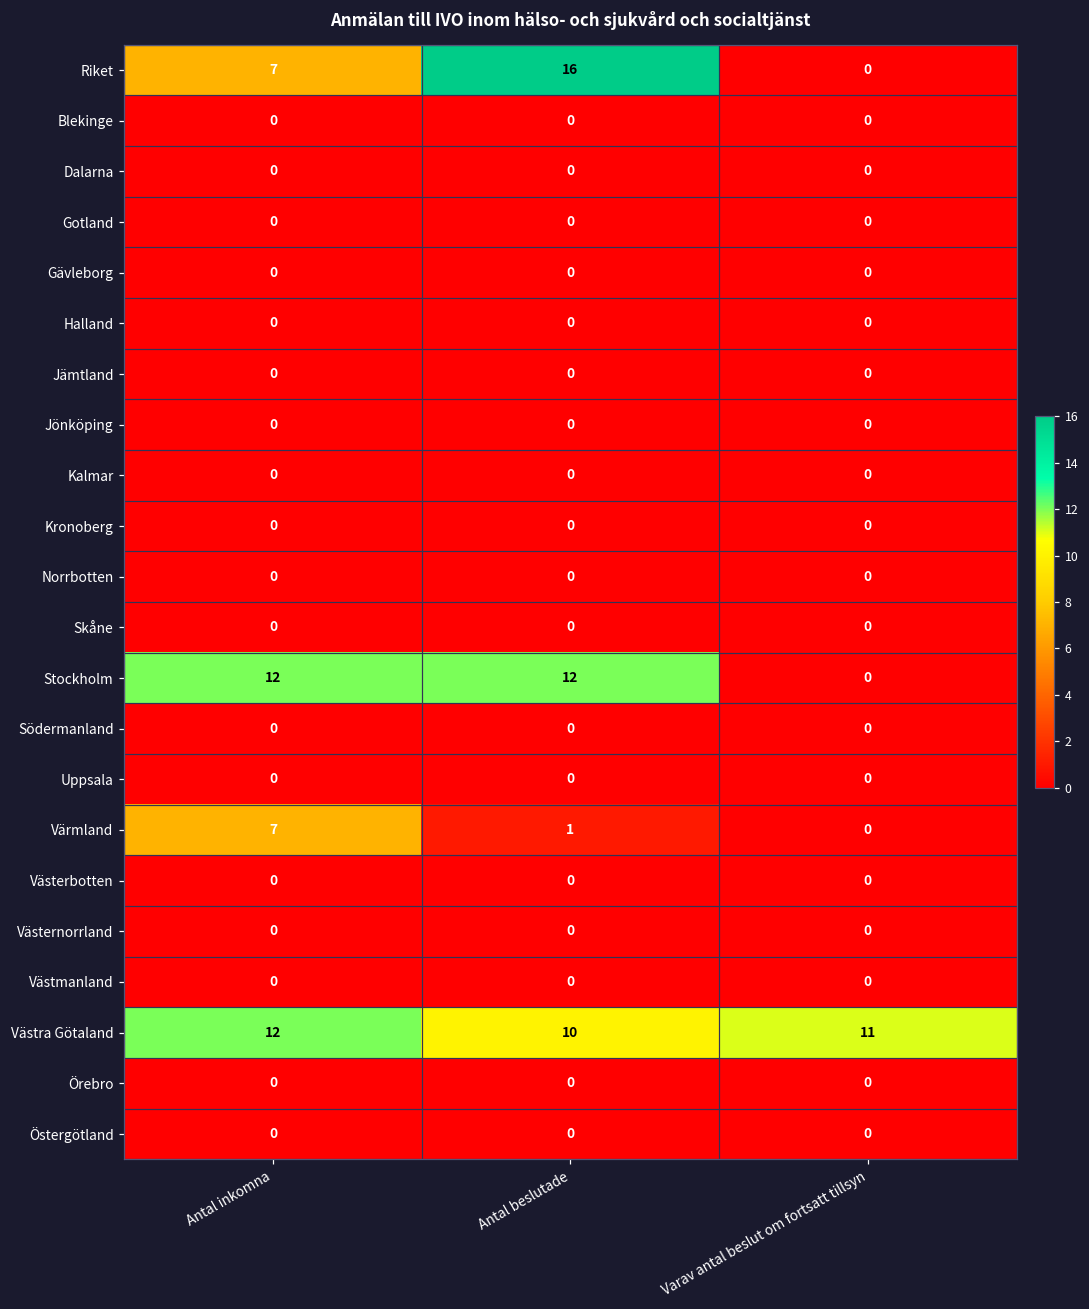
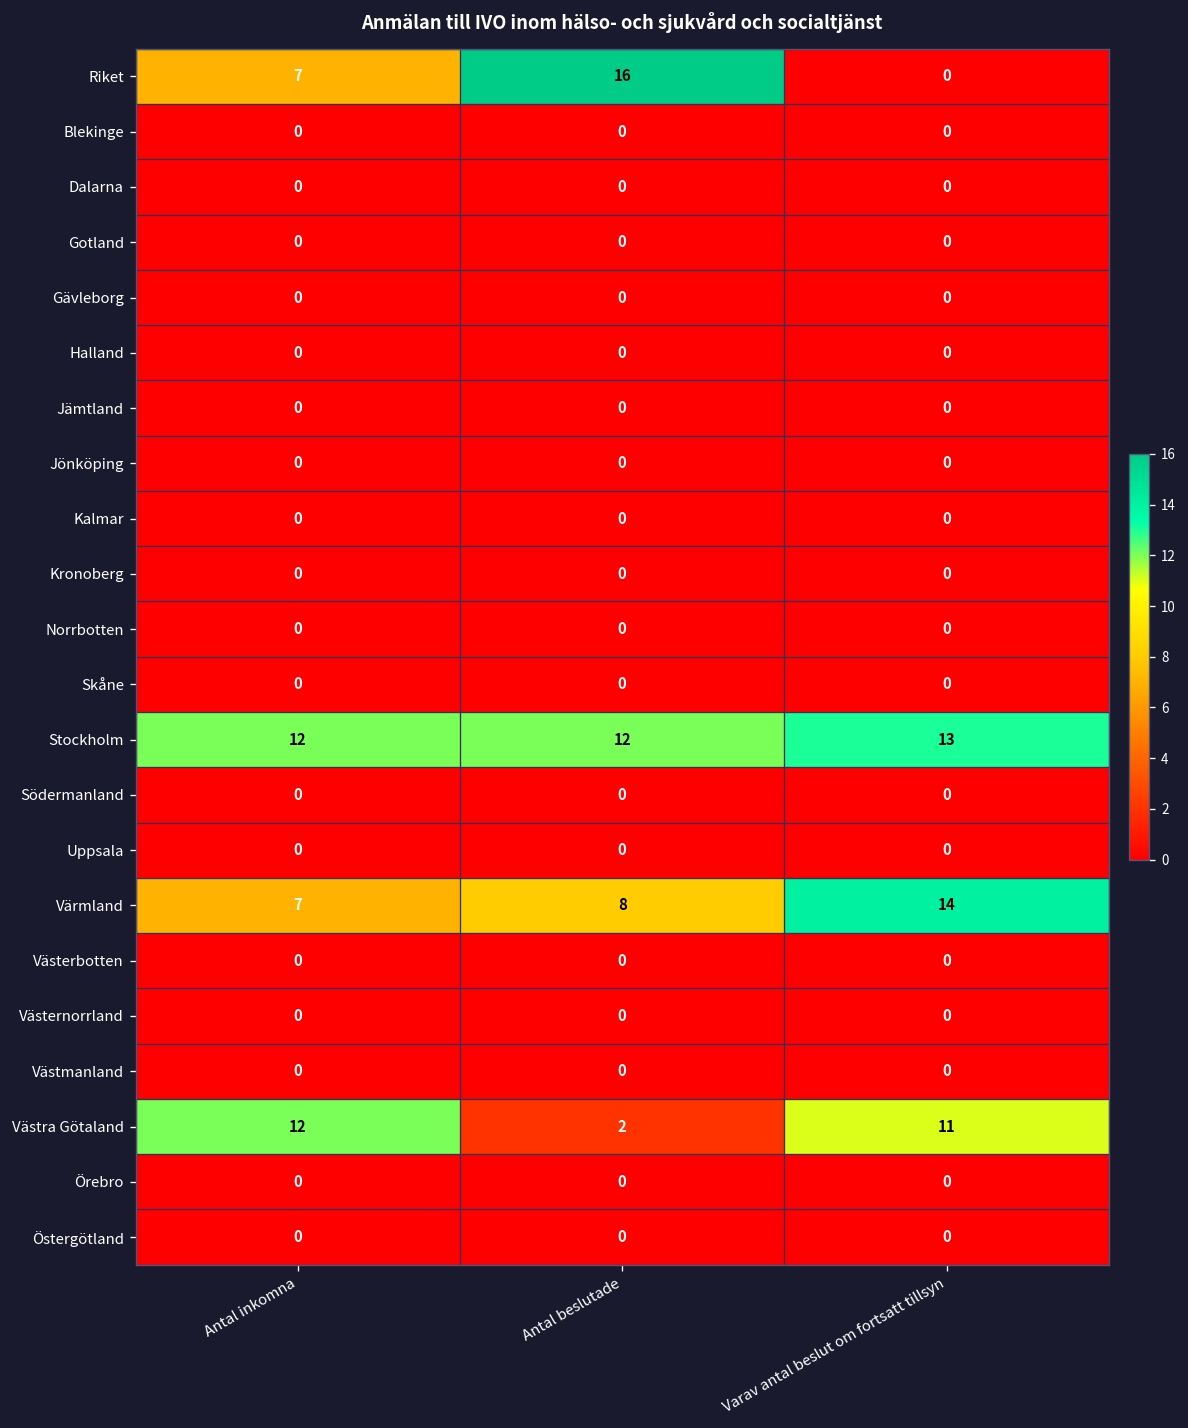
Stockholm, Varav antal beslut om fortsatt tillsyn: 0 -> 13
Värmland, Antal beslutade: 1 -> 8
Värmland, Varav antal beslut om fortsatt tillsyn: 0 -> 14
Västra Götaland, Antal beslutade: 10 -> 2
